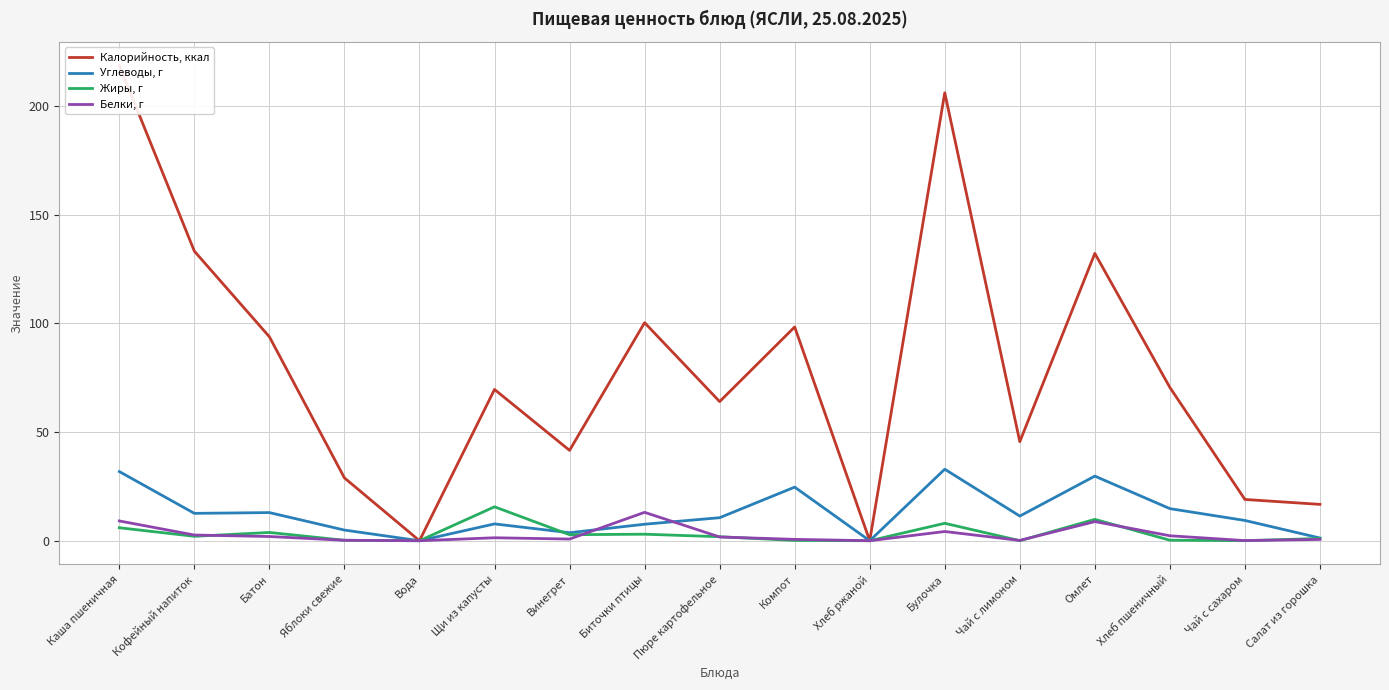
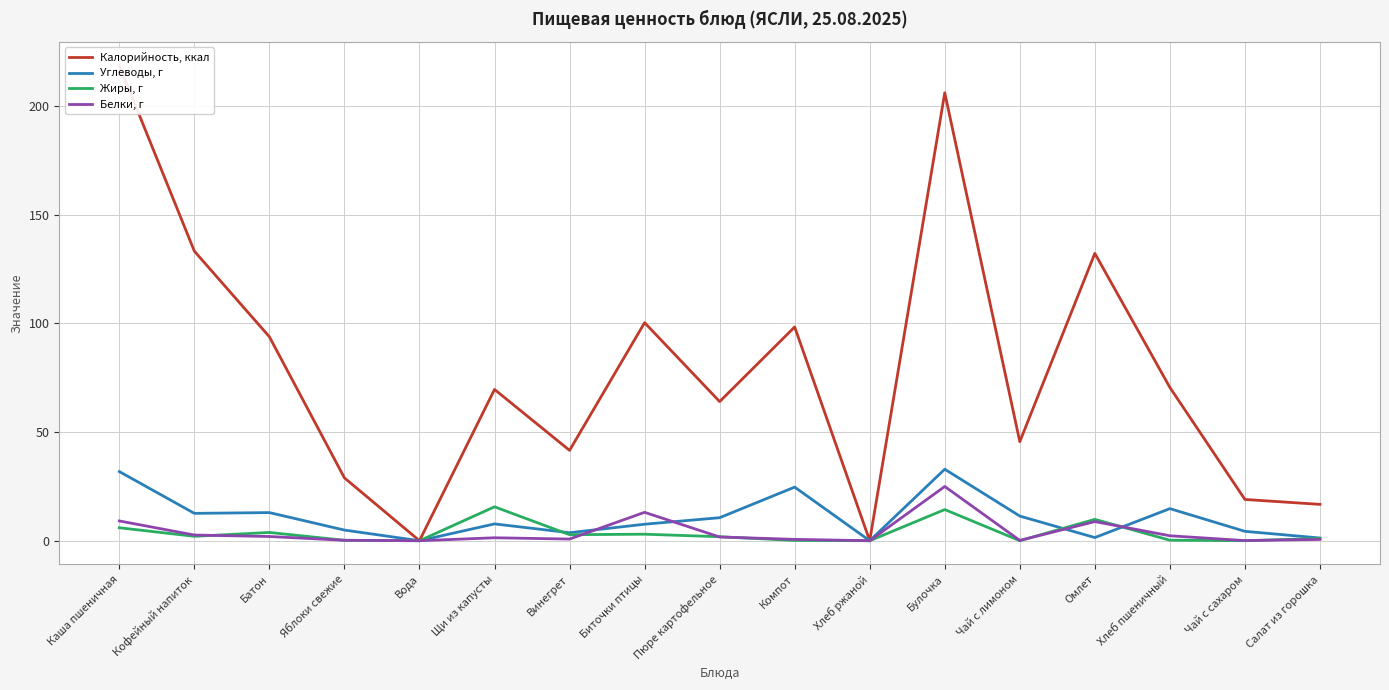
Жиры, г, Булочка: 8 -> 14
Белки, г, Булочка: 4 -> 25
Углеводы, г, Омлет: 30 -> 1
Углеводы, г, Чай с сахаром: 9 -> 4
